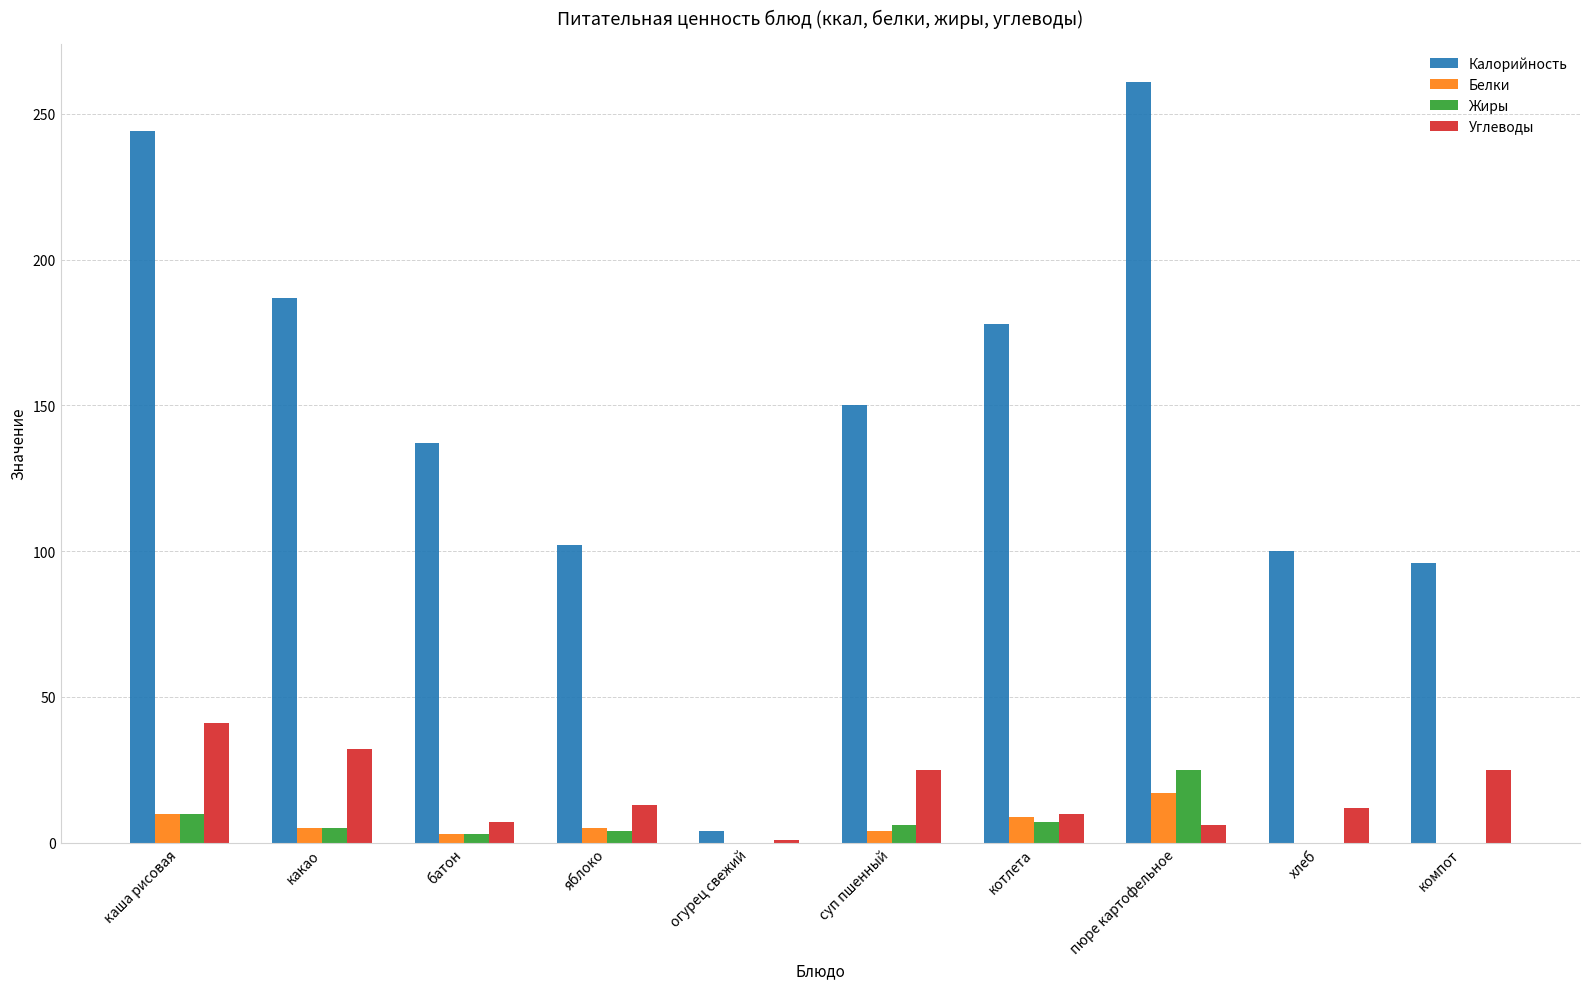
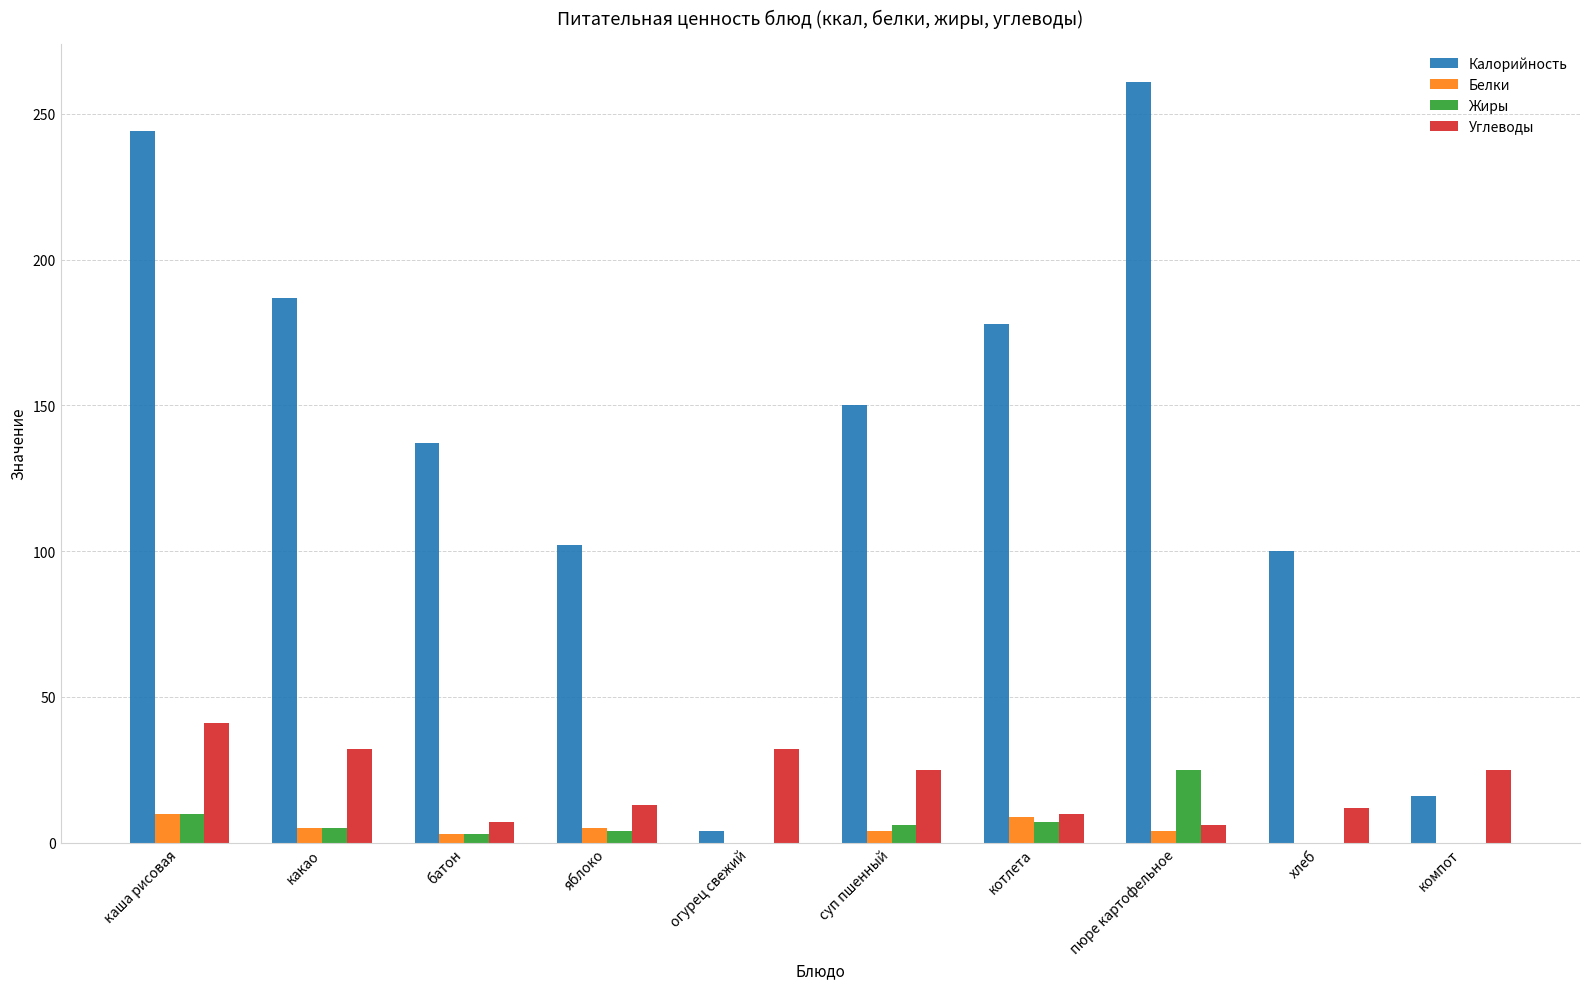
Углеводы, огурец свежий: 1 -> 32
Белки, пюре картофельное: 17 -> 4
Калорийность, компот: 96 -> 16
